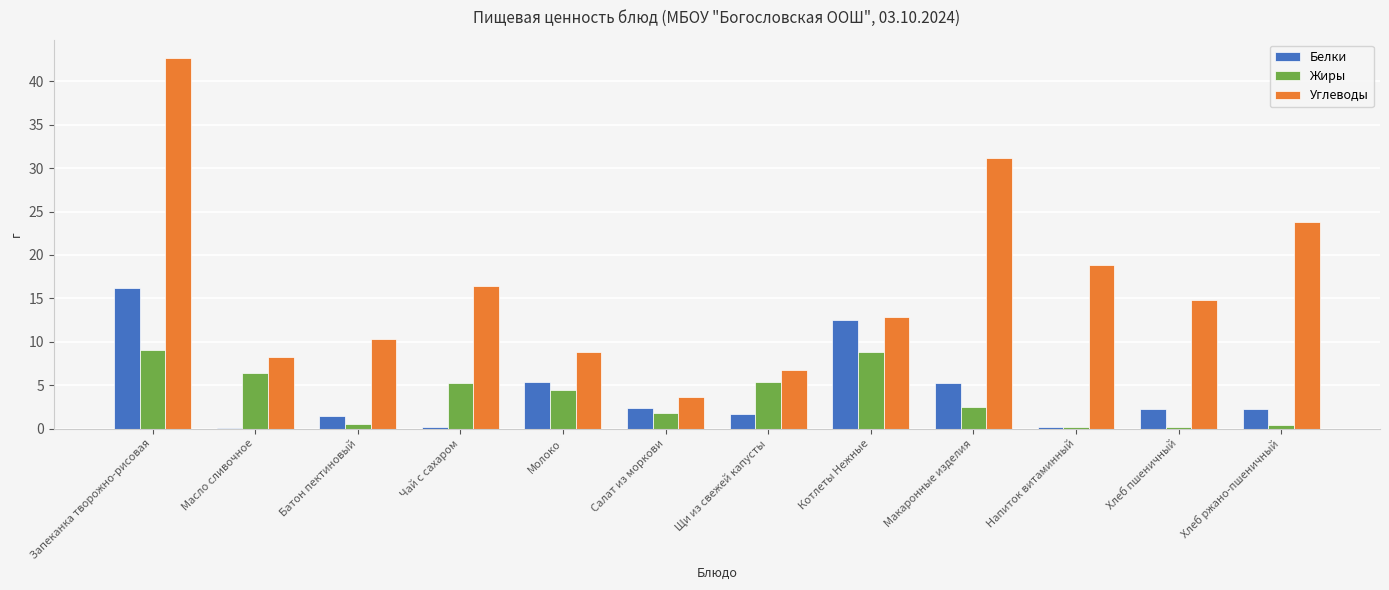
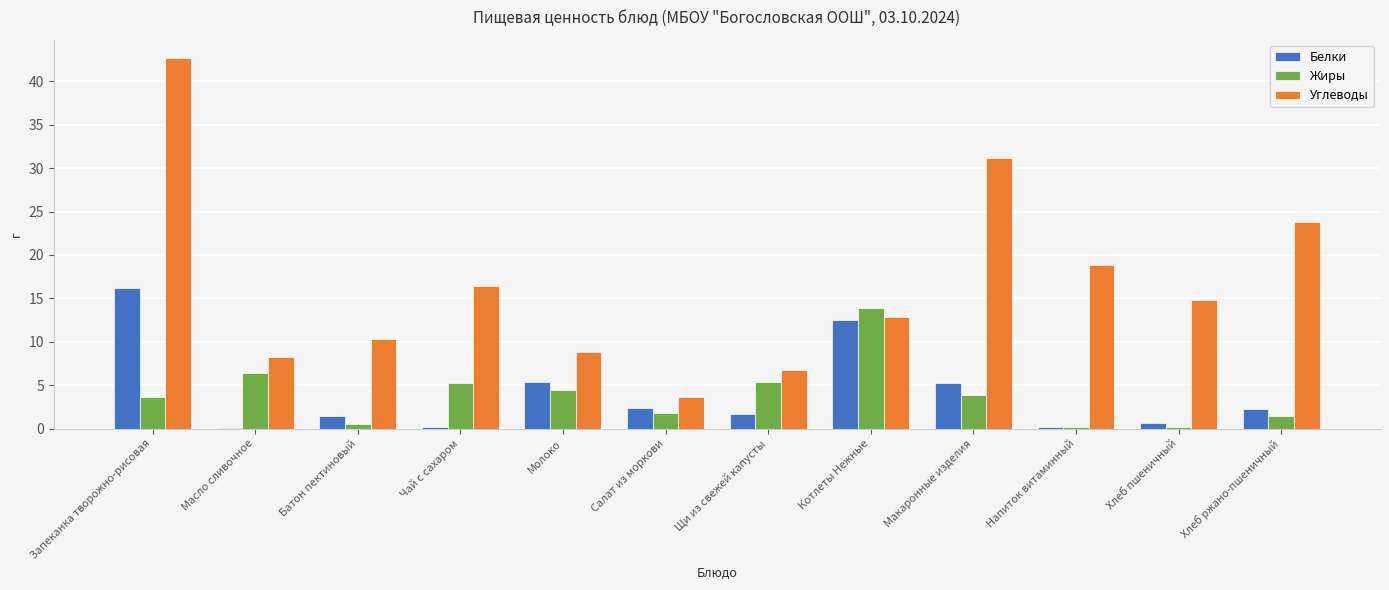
Жиры, Запеканка творожно-рисовая: 9 -> 4
Жиры, Котлеты Нежные: 9 -> 14
Жиры, Макаронные изделия: 2 -> 4
Белки, Хлеб пшеничный: 2 -> 1
Жиры, Хлеб ржано-пшеничный: 0 -> 1
